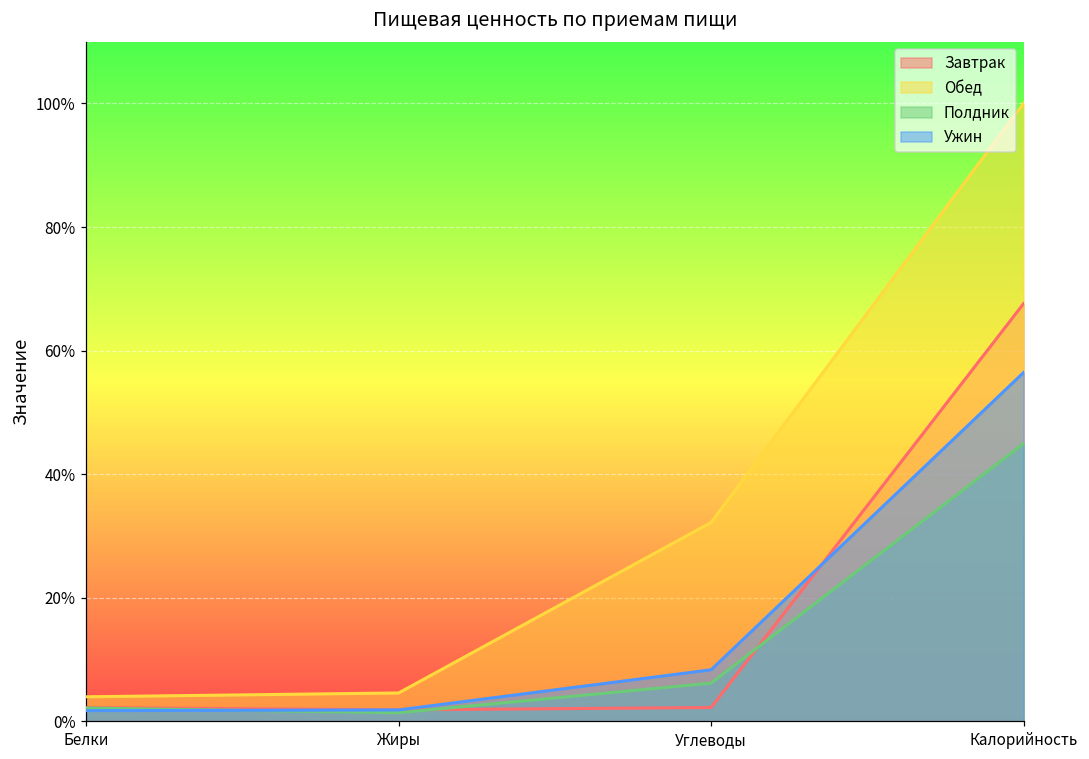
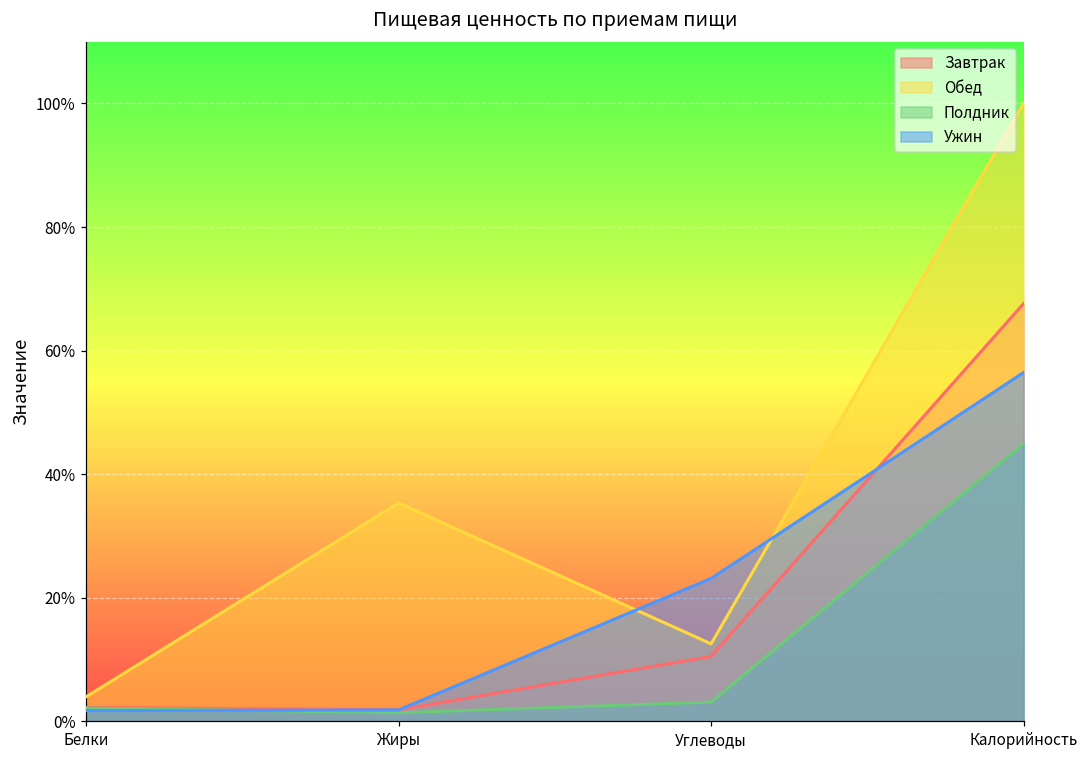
Обед, Жиры: 5% -> 35%
Завтрак, Углеводы: 2% -> 11%
Обед, Углеводы: 32% -> 13%
Полдник, Углеводы: 6% -> 3%
Ужин, Углеводы: 8% -> 23%
